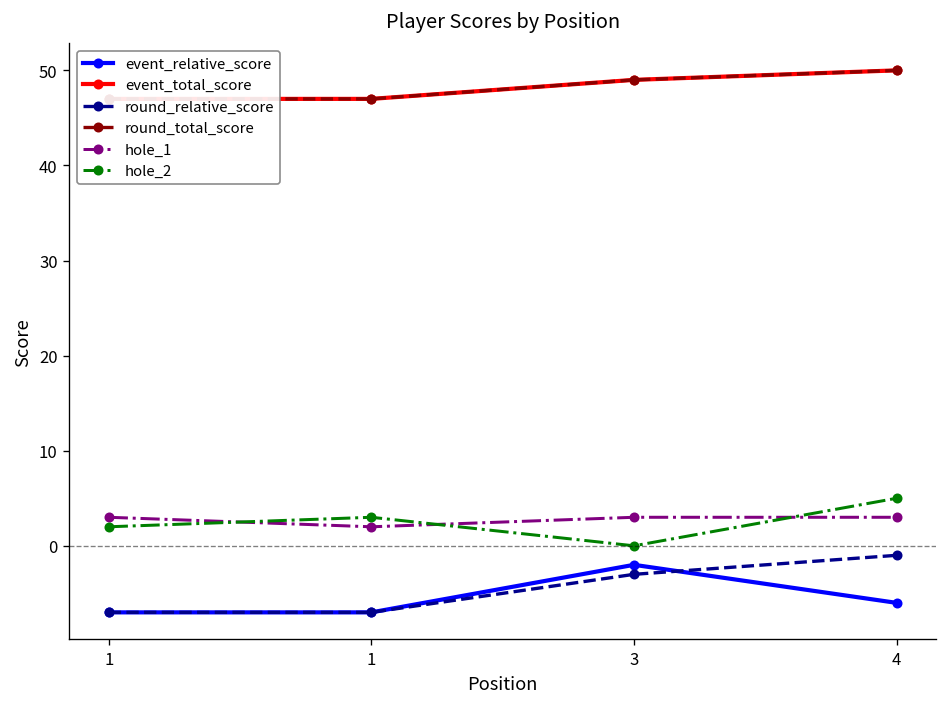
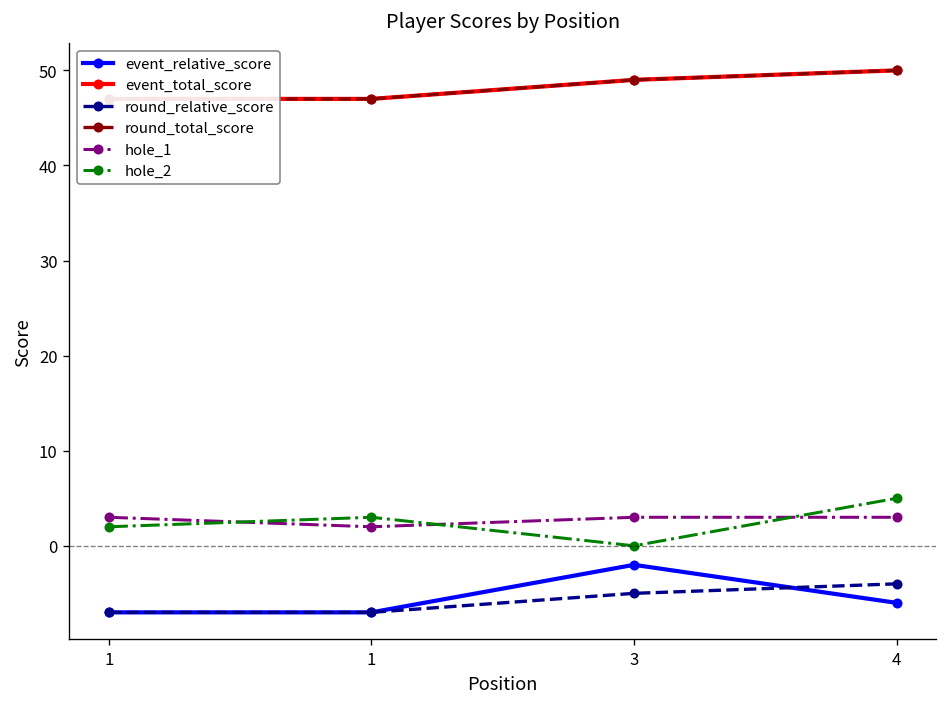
round_relative_score, 3: -3 -> -5
round_relative_score, 4: -1 -> -4
